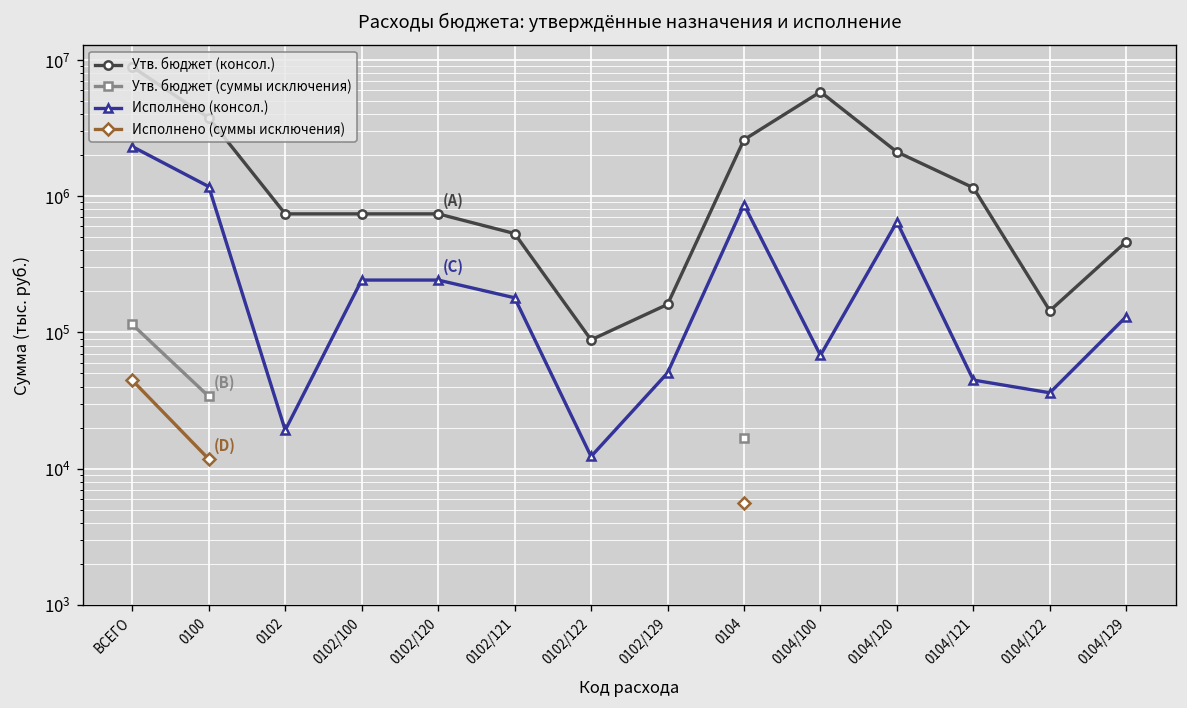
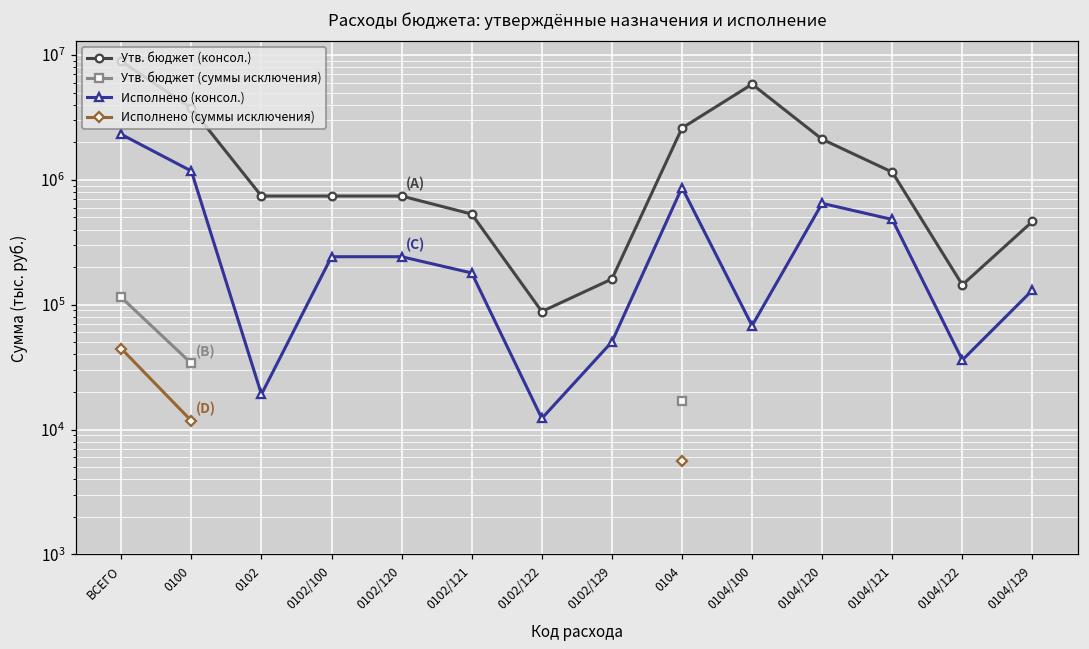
Исполнено (консол.), 0104/121: 45000 -> 480000
